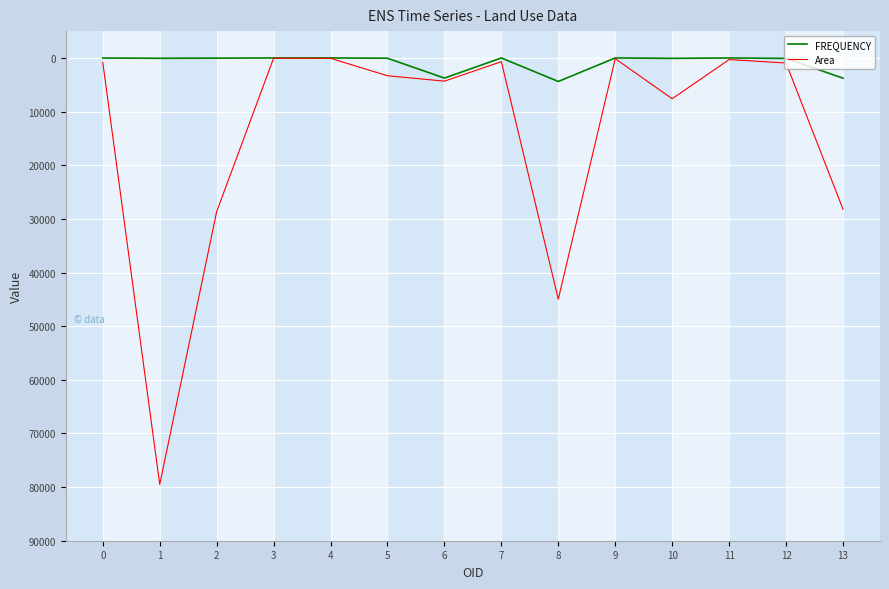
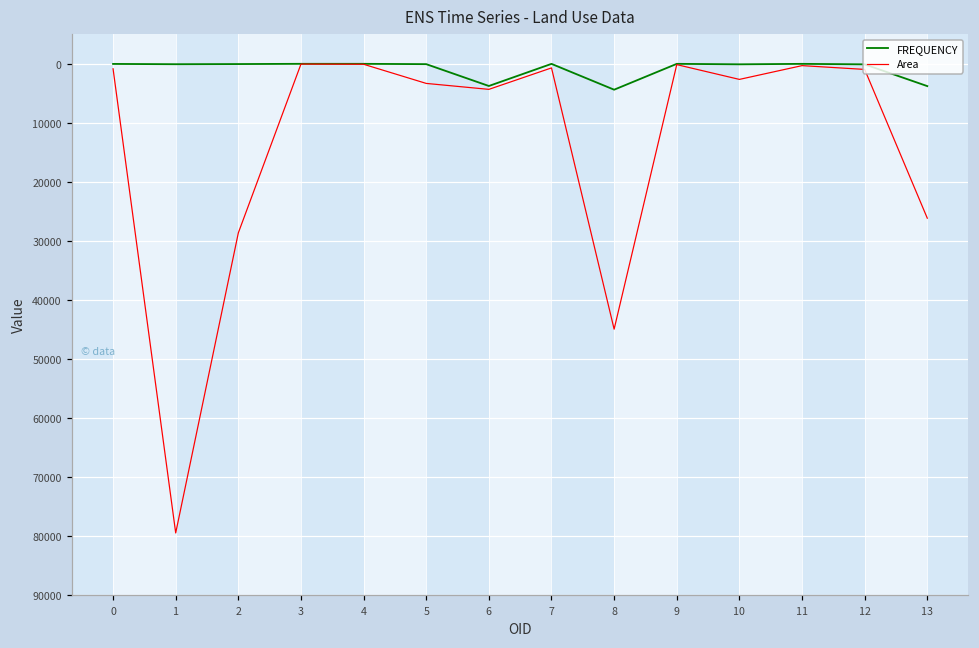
Area, 10: 8000 -> 3000
Area, 13: 28000 -> 26000
